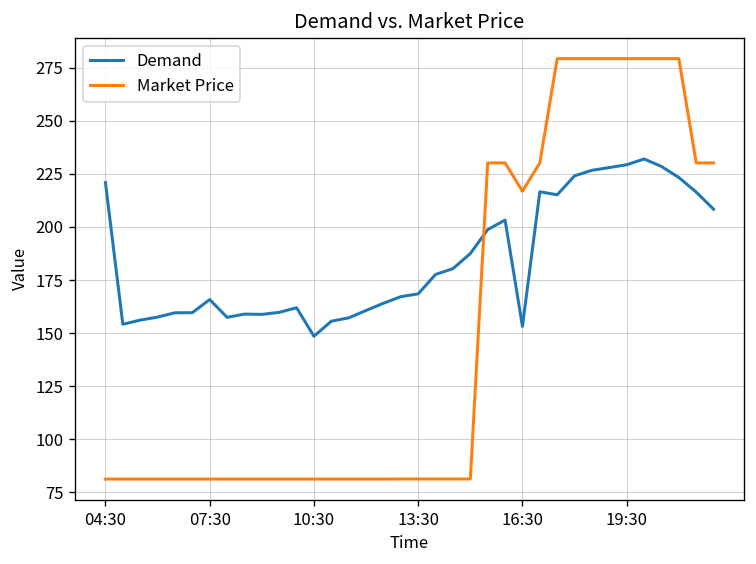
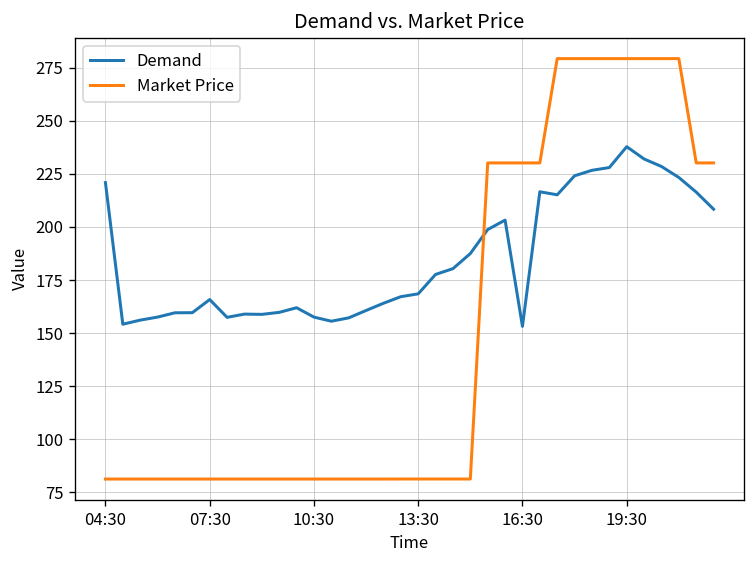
Demand, 10:30: 149 -> 158
Market Price, 16:30: 217 -> 230
Demand, 19:30: 229 -> 238
